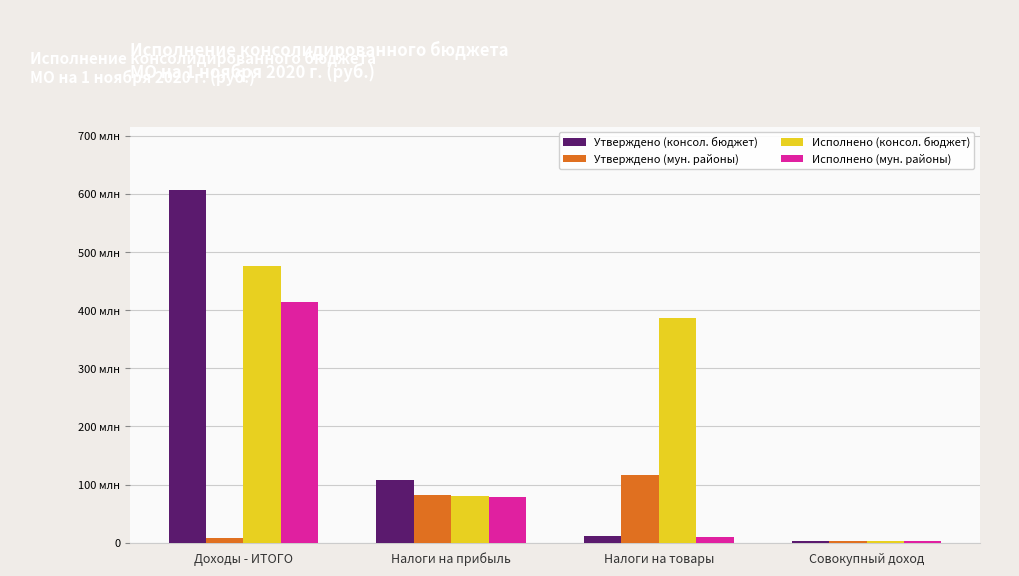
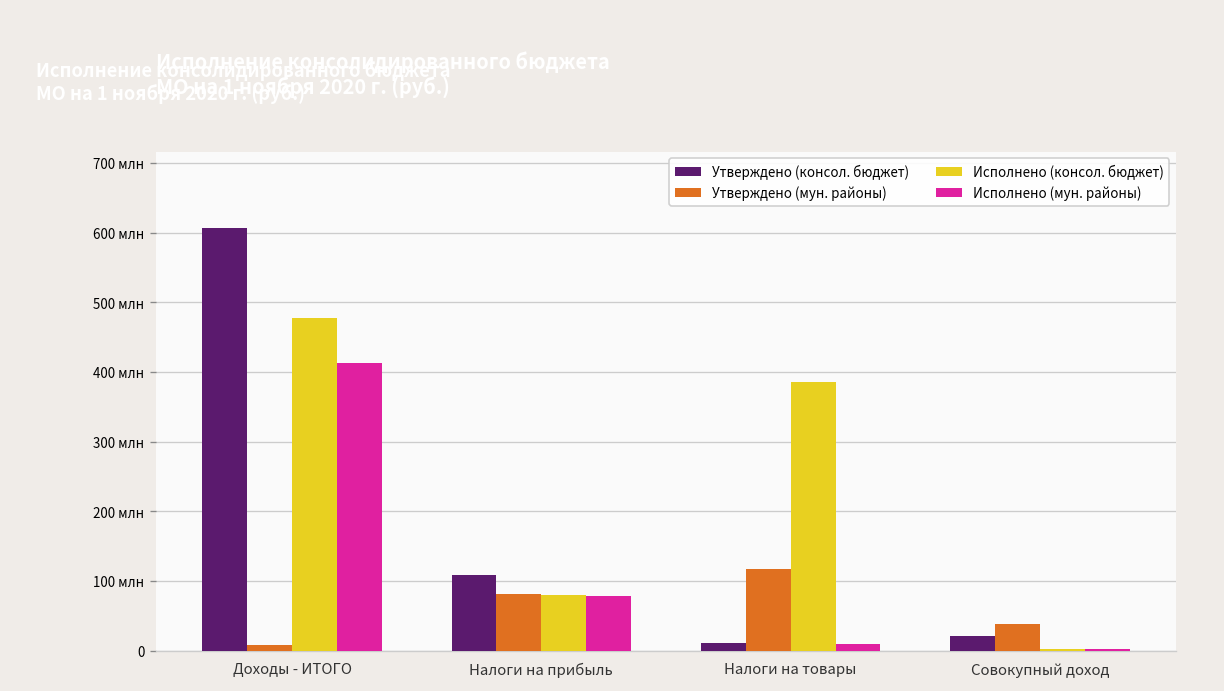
Утверждено (консол. бюджет), Совокупный доход: 0 млн -> 20 млн
Утверждено (мун. районы), Совокупный доход: 0 млн -> 40 млн
